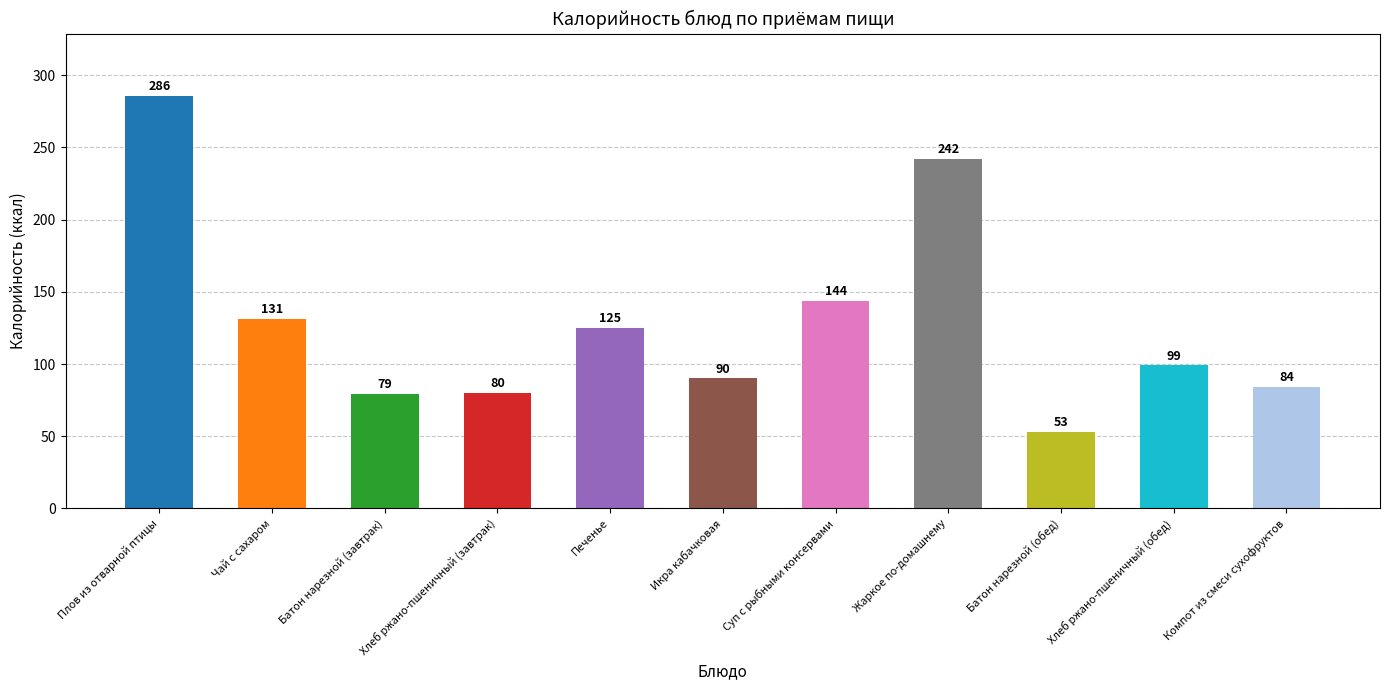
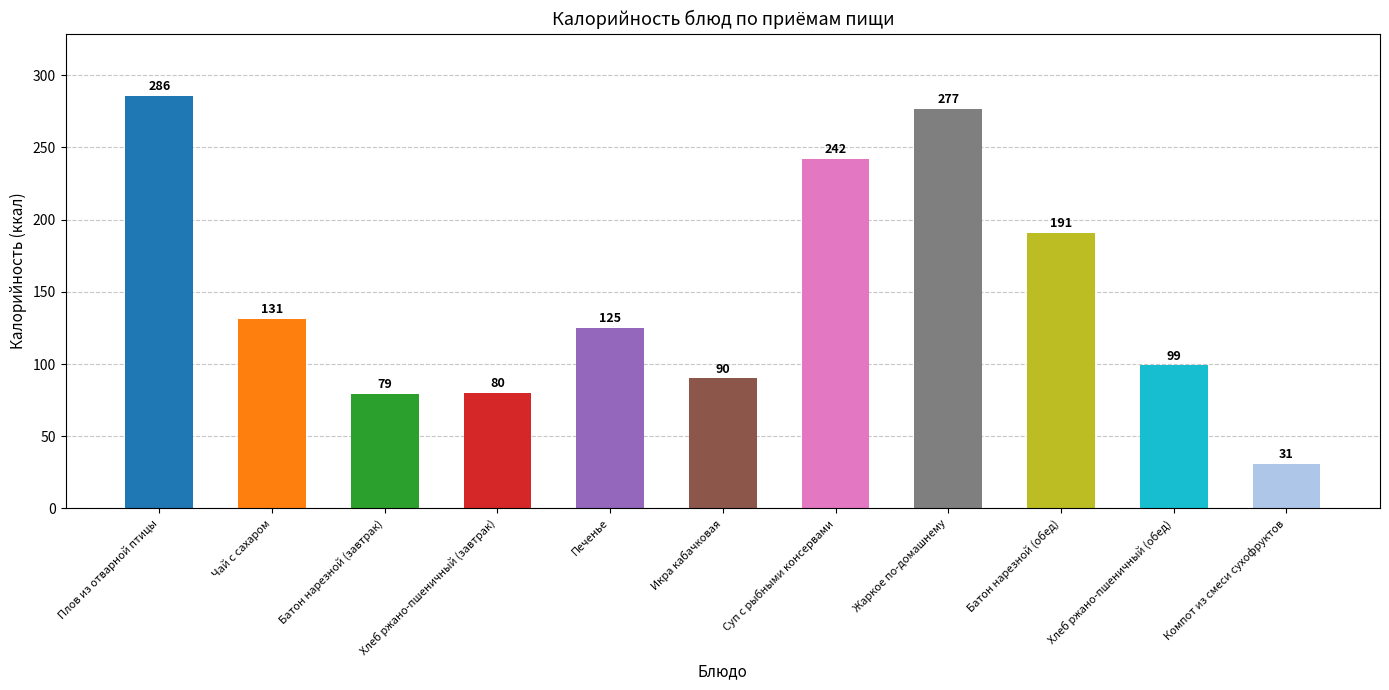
Суп с рыбными консервами: 144 -> 242
Жаркое по-домашнему: 242 -> 277
Батон нарезной (обед): 53 -> 191
Компот из смеси сухофруктов: 84 -> 31
